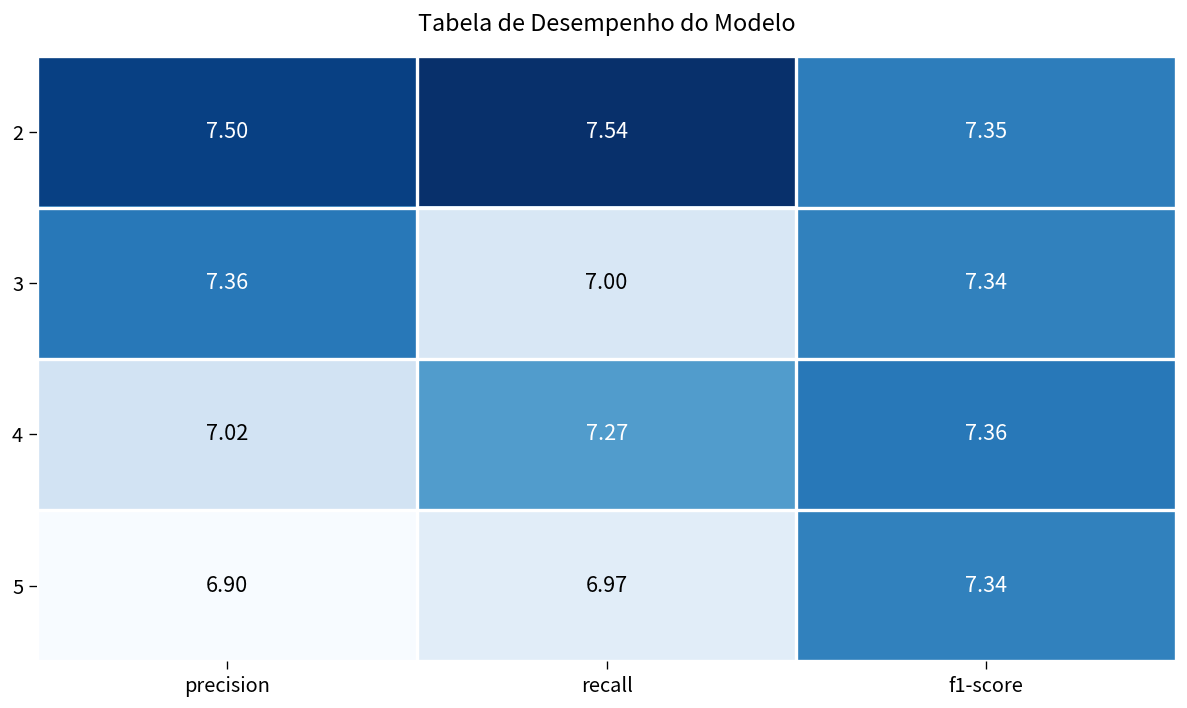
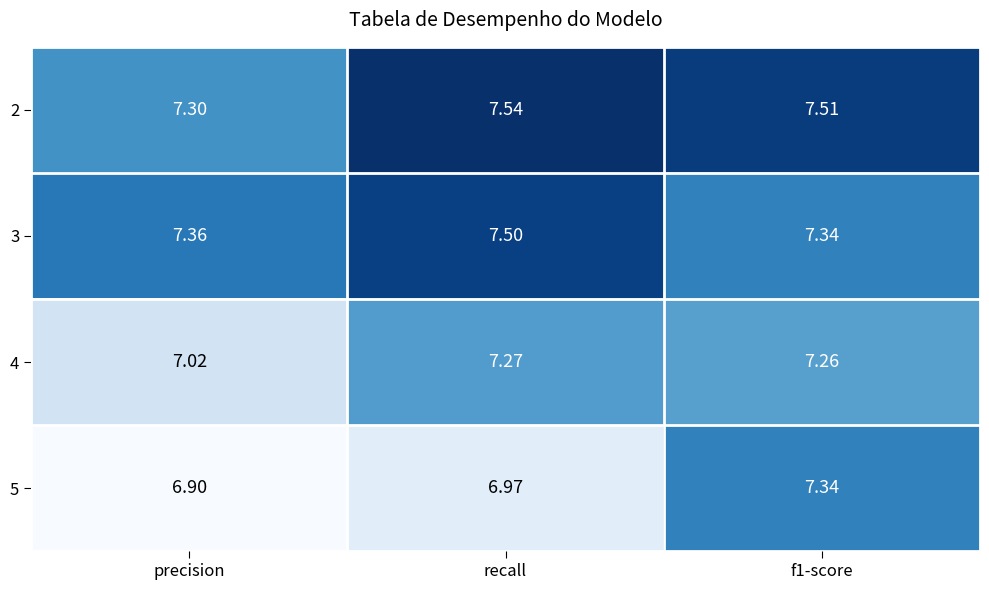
2, precision: 7.50 -> 7.30
2, f1-score: 7.35 -> 7.51
3, recall: 7.00 -> 7.50
4, f1-score: 7.36 -> 7.26
